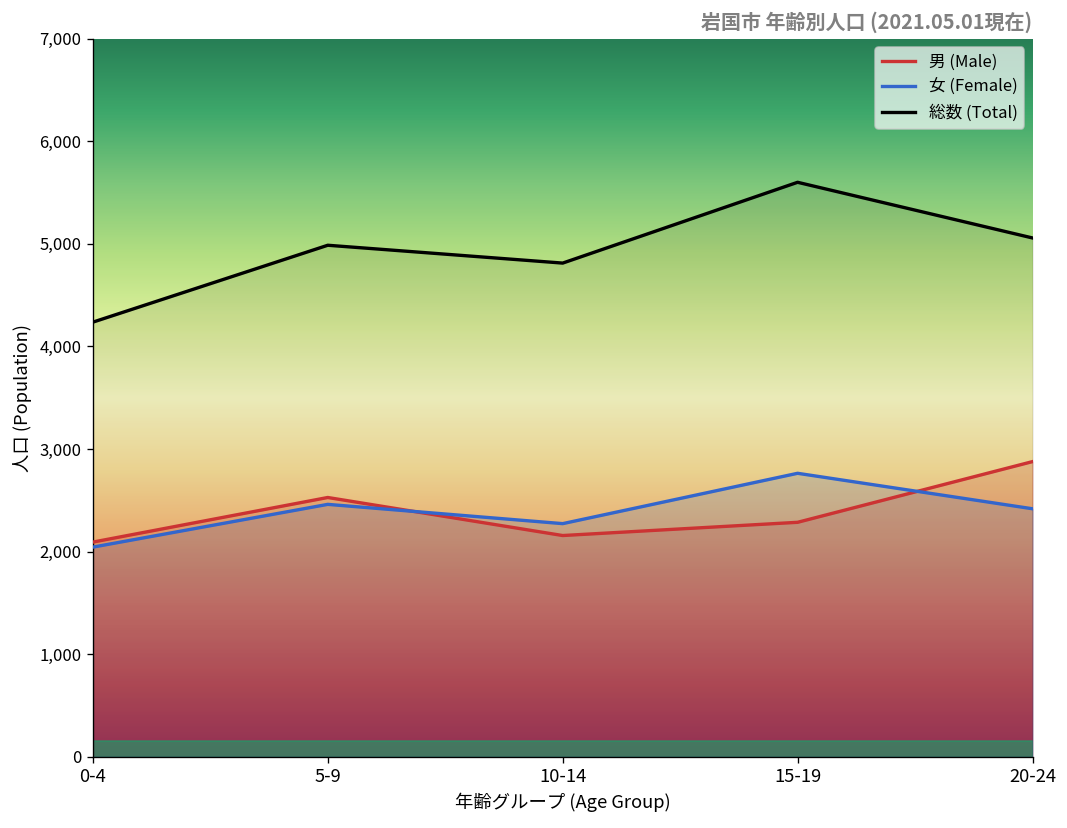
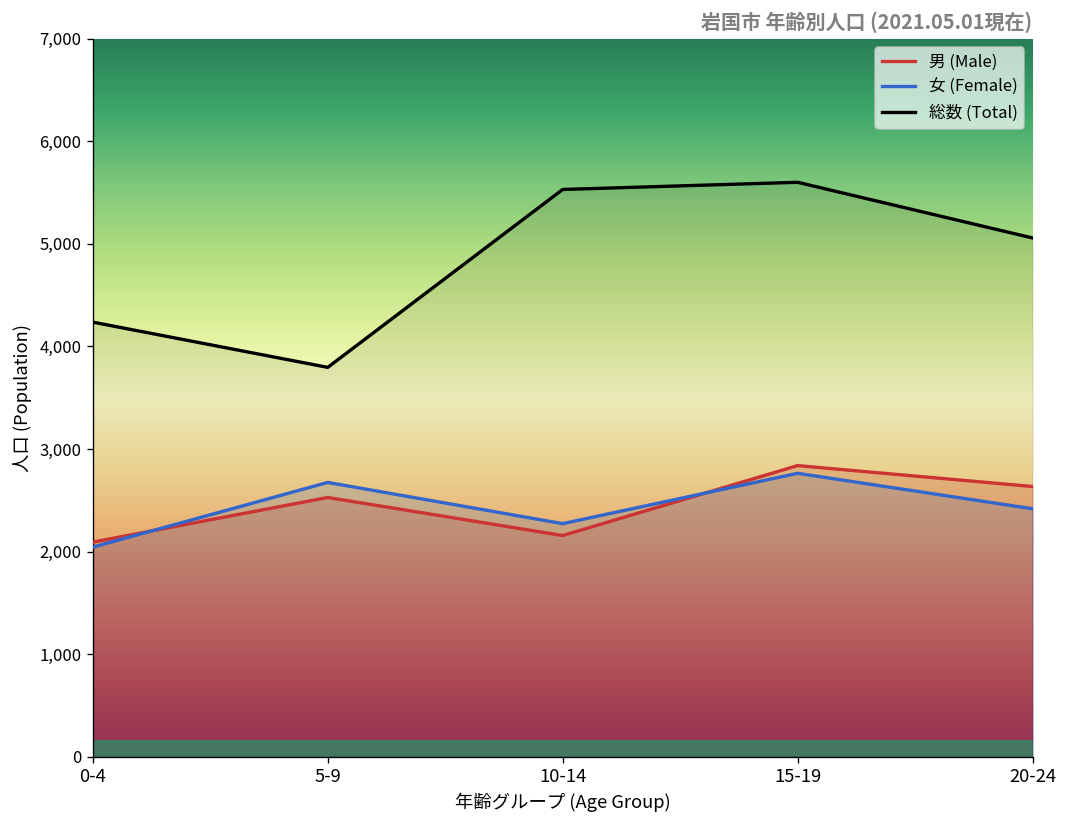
女 (Female), 5-9: 2,500 -> 2,700
総数 (Total), 5-9: 5,000 -> 3,800
総数 (Total), 10-14: 4,800 -> 5,500
男 (Male), 15-19: 2,300 -> 2,800
男 (Male), 20-24: 2,900 -> 2,600
